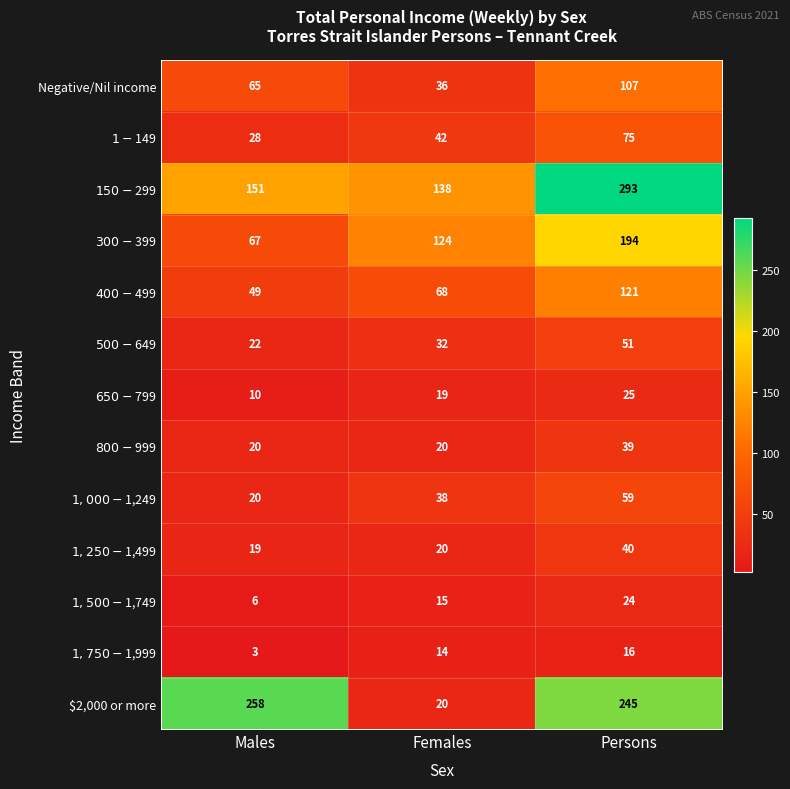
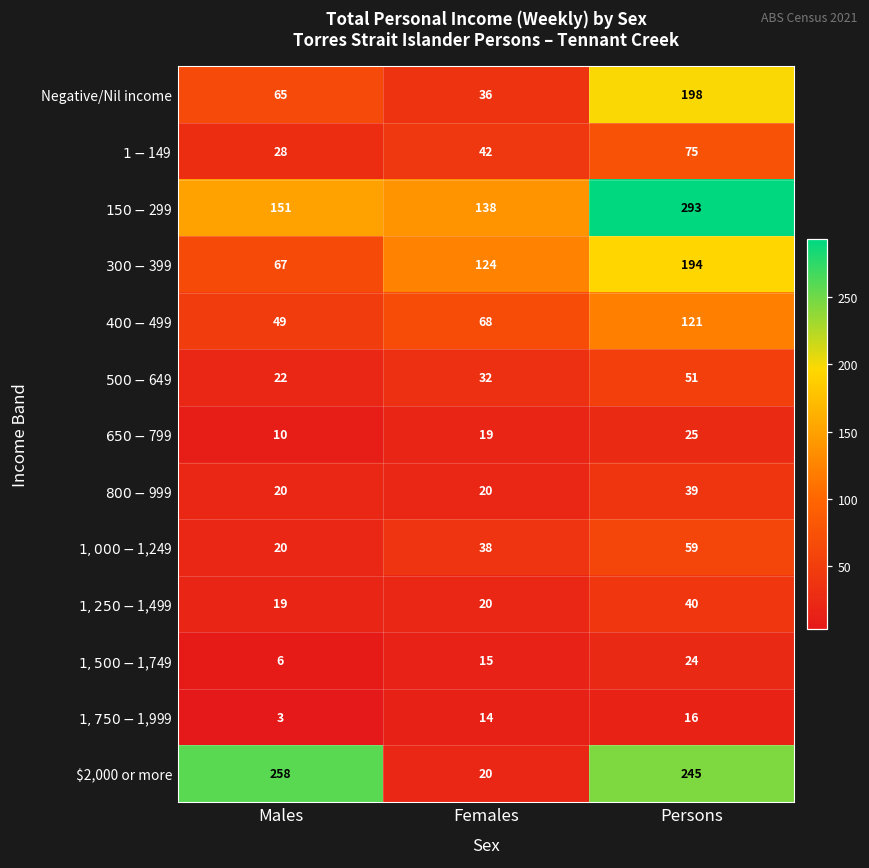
Negative/Nil income, Persons: 107 -> 198
